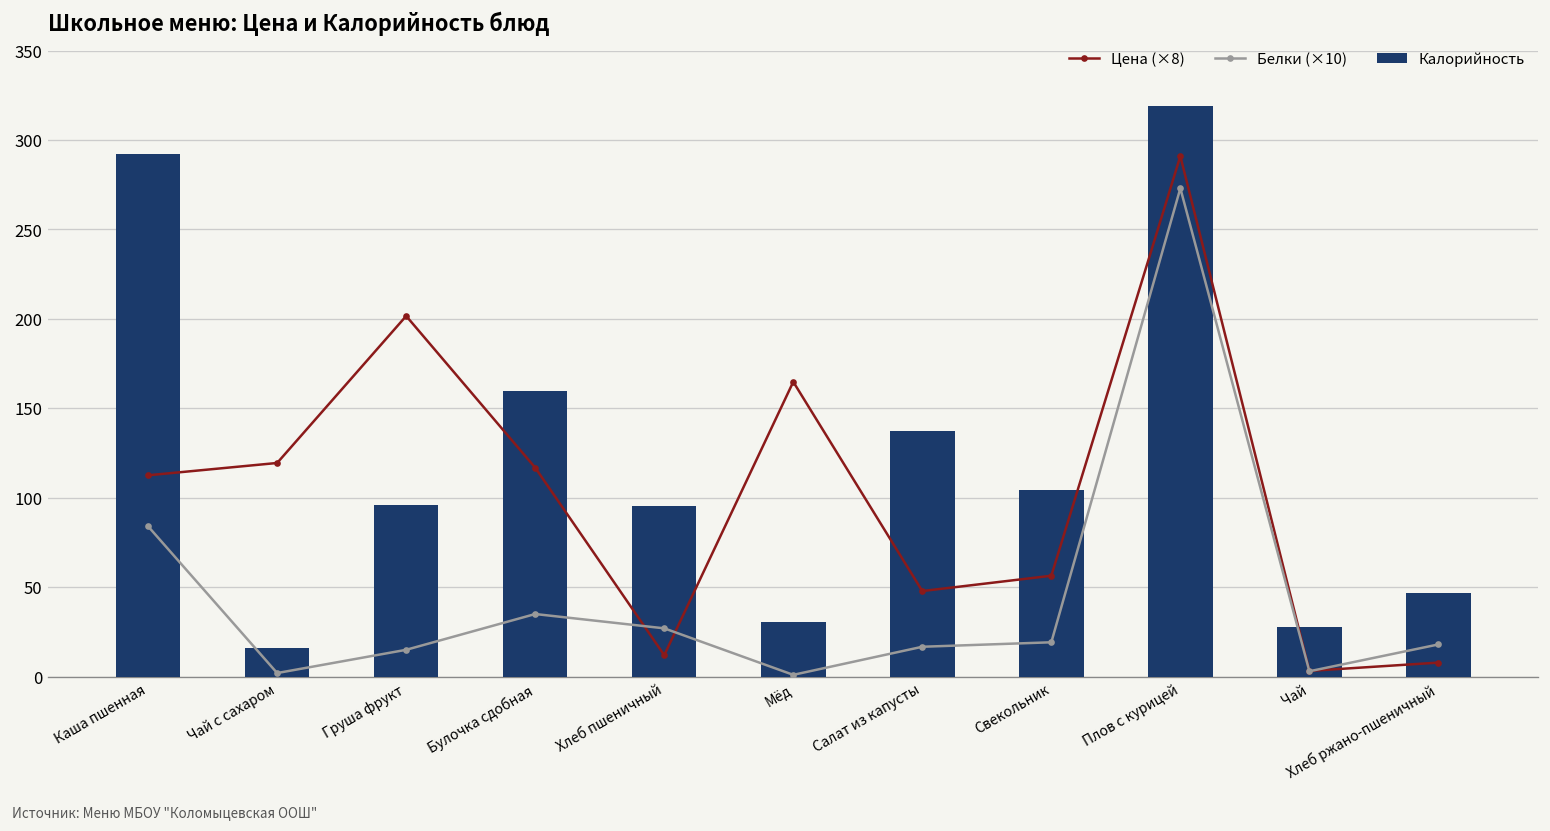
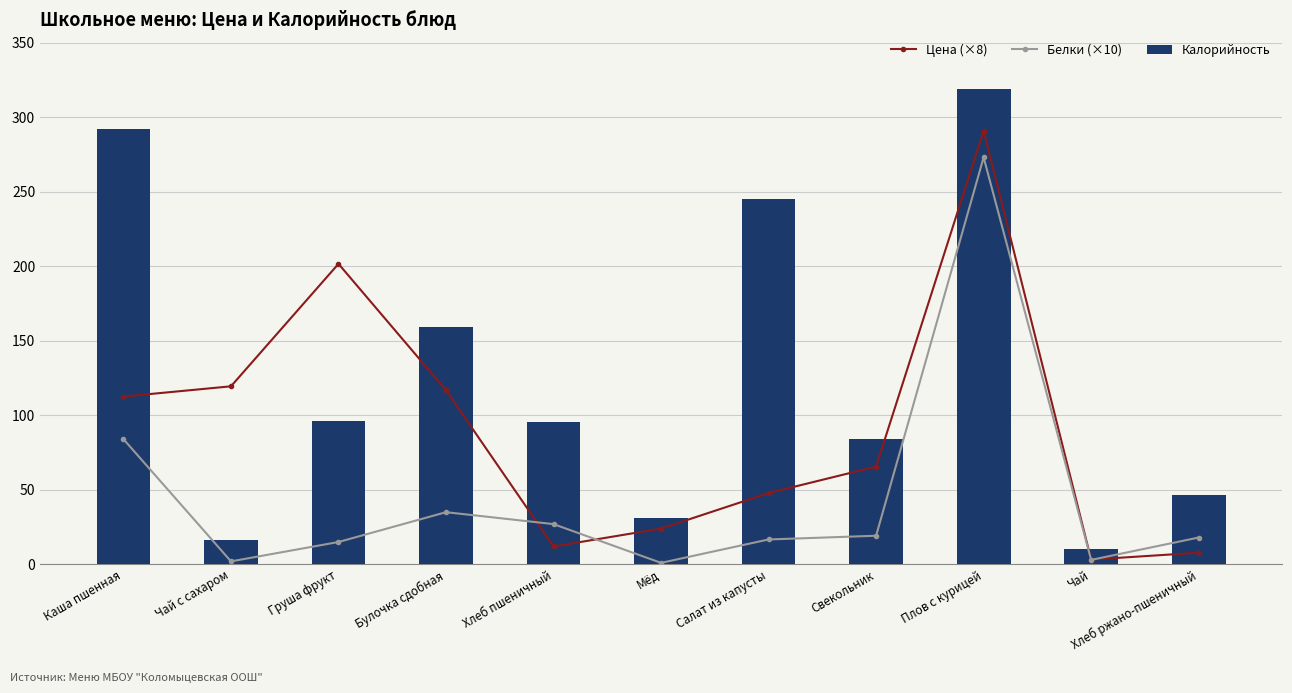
Цена (×8), Мёд: 165 -> 24
Калорийность, Салат из капусты: 137 -> 245
Цена (×8), Свекольник: 56 -> 66
Калорийность, Свекольник: 104 -> 84
Калорийность, Чай: 28 -> 10
